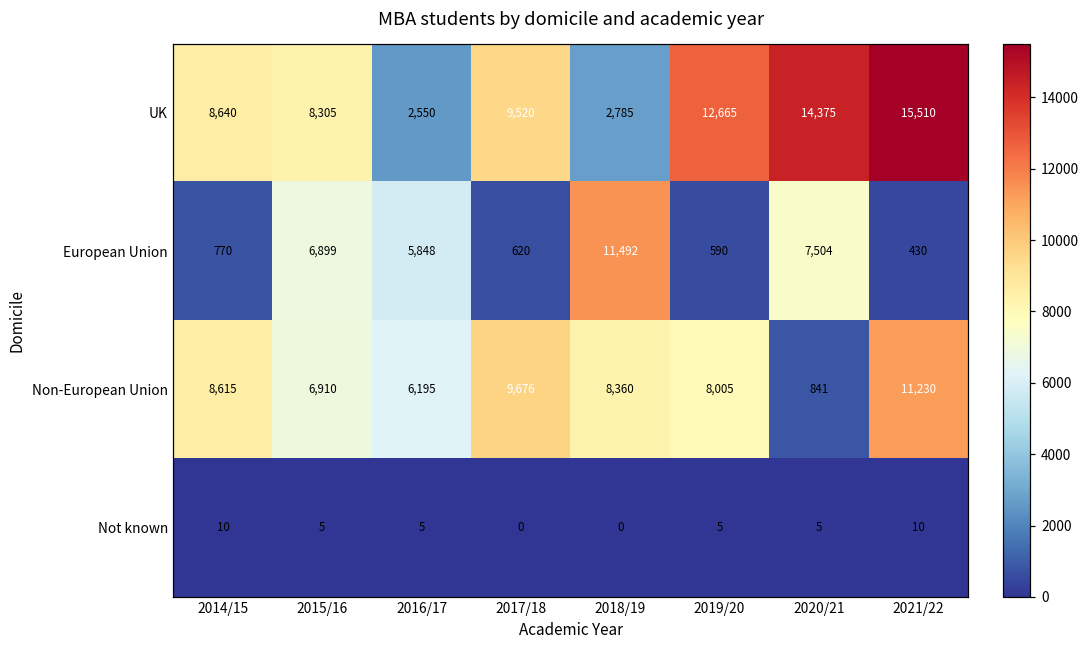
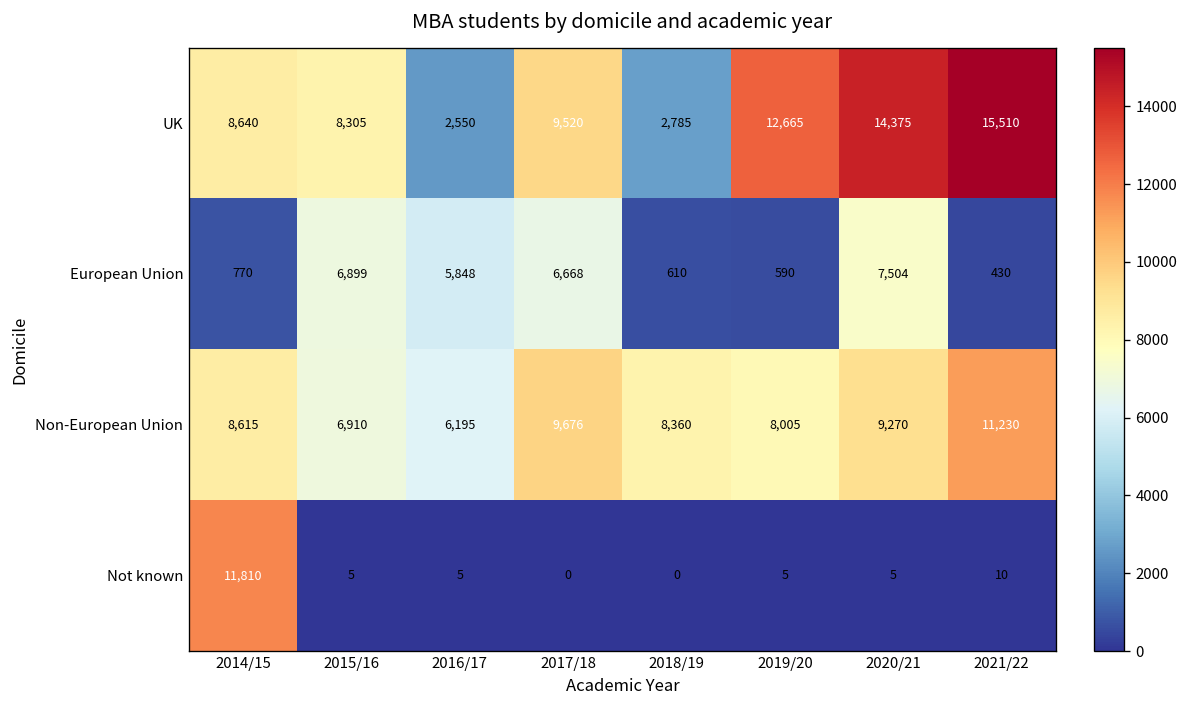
European Union, 2017/18: 620 -> 6,668
European Union, 2018/19: 11,492 -> 610
Non-European Union, 2020/21: 841 -> 9,270
Not known, 2014/15: 10 -> 11,810
